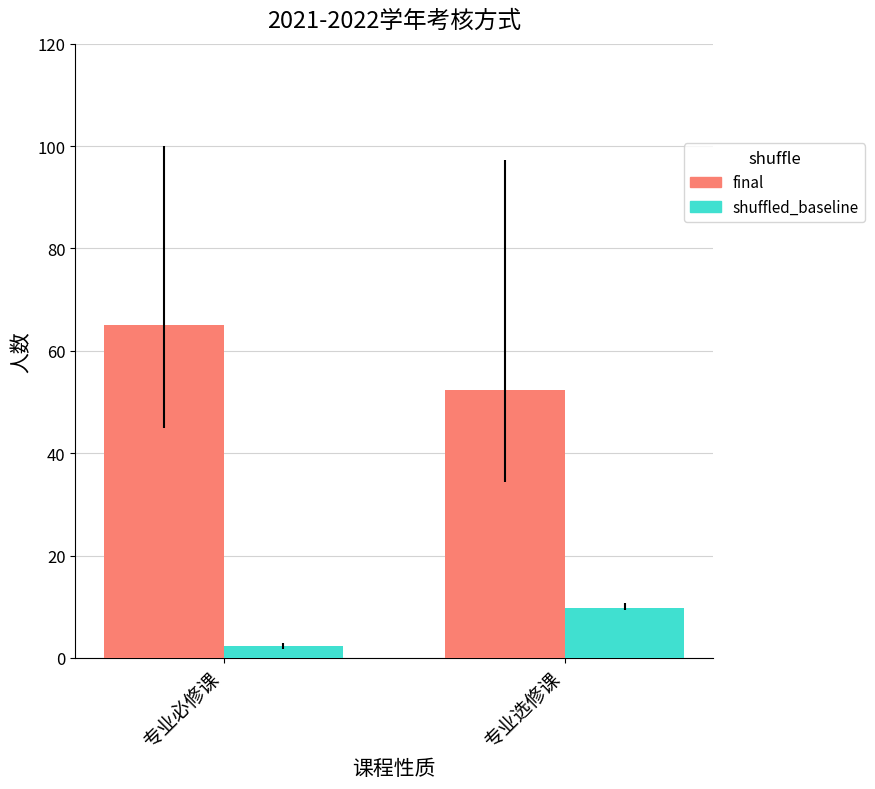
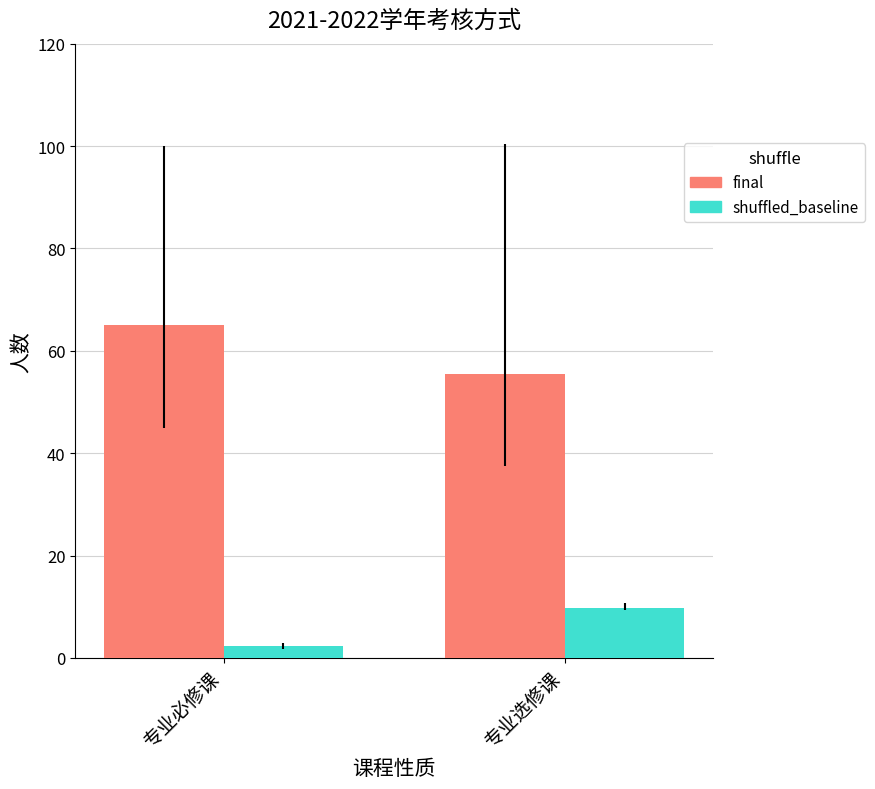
final, 专业选修课: 52 -> 55
